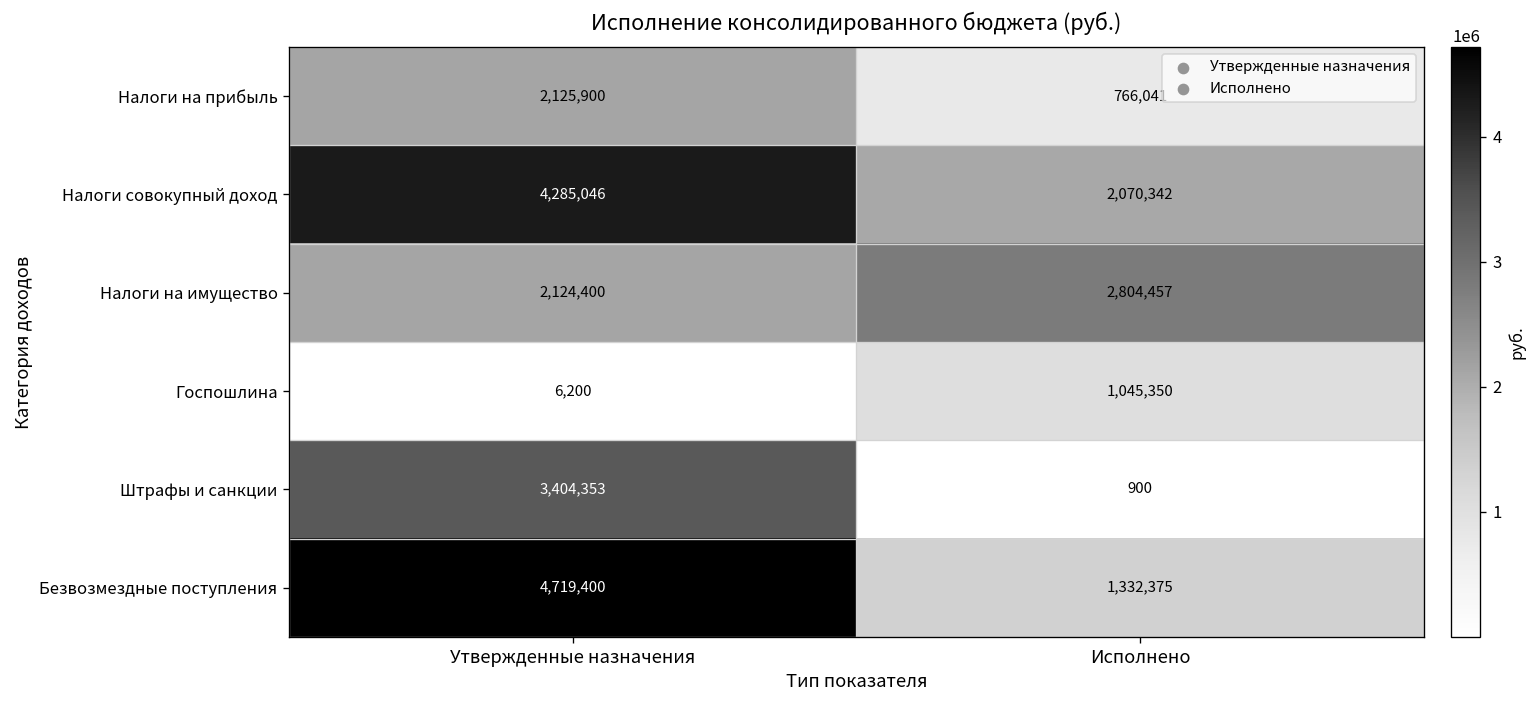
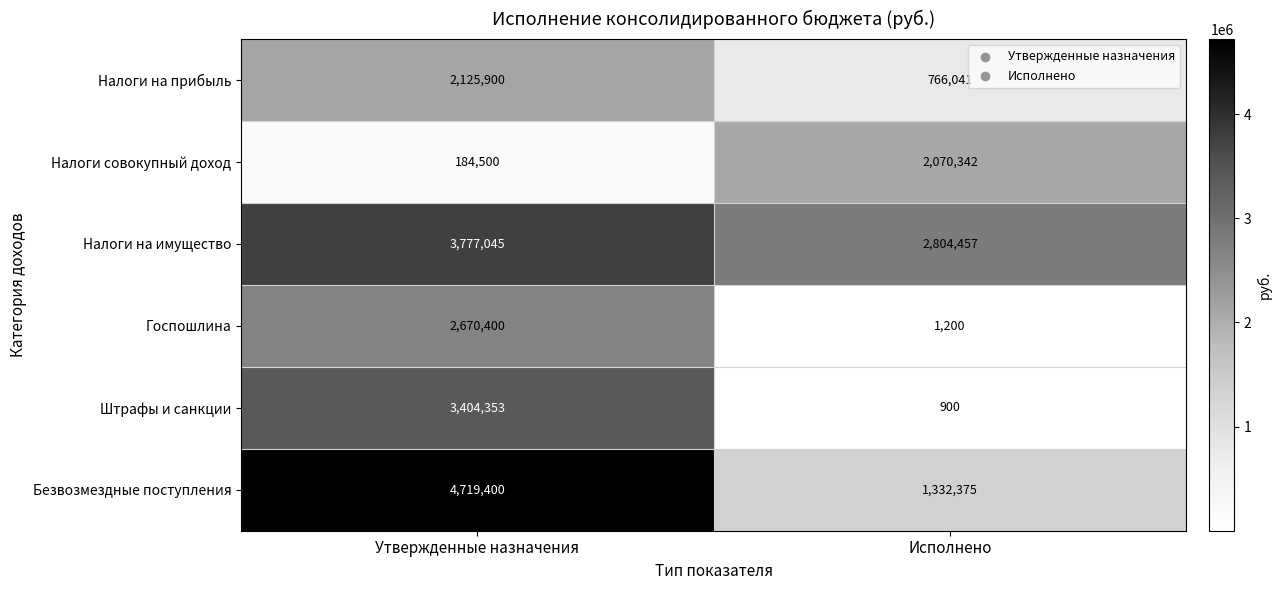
Налоги совокупный доход, Утвержденные назначения: 4,285,046 -> 184,500
Налоги на имущество, Утвержденные назначения: 2,124,400 -> 3,777,045
Госпошлина, Утвержденные назначения: 6,200 -> 2,670,400
Госпошлина, Исполнено: 1,045,350 -> 1,200
